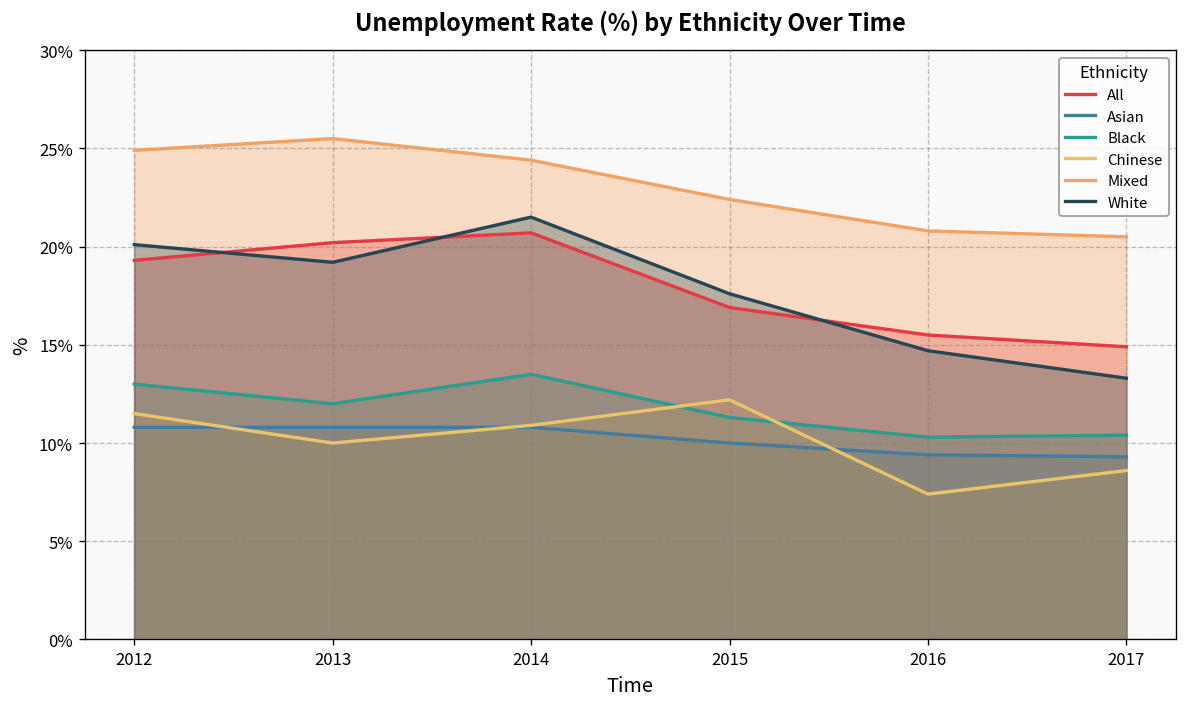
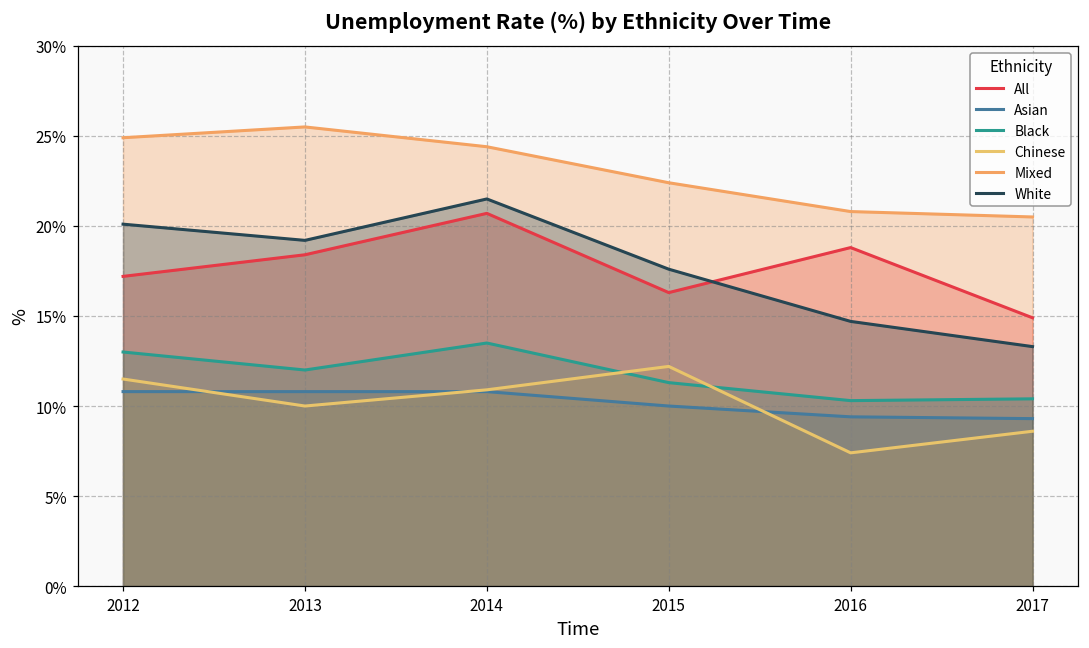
All, 2012: 19.3% -> 17.2%
All, 2013: 20.2% -> 18.4%
All, 2015: 16.9% -> 16.3%
All, 2016: 15.5% -> 18.8%
